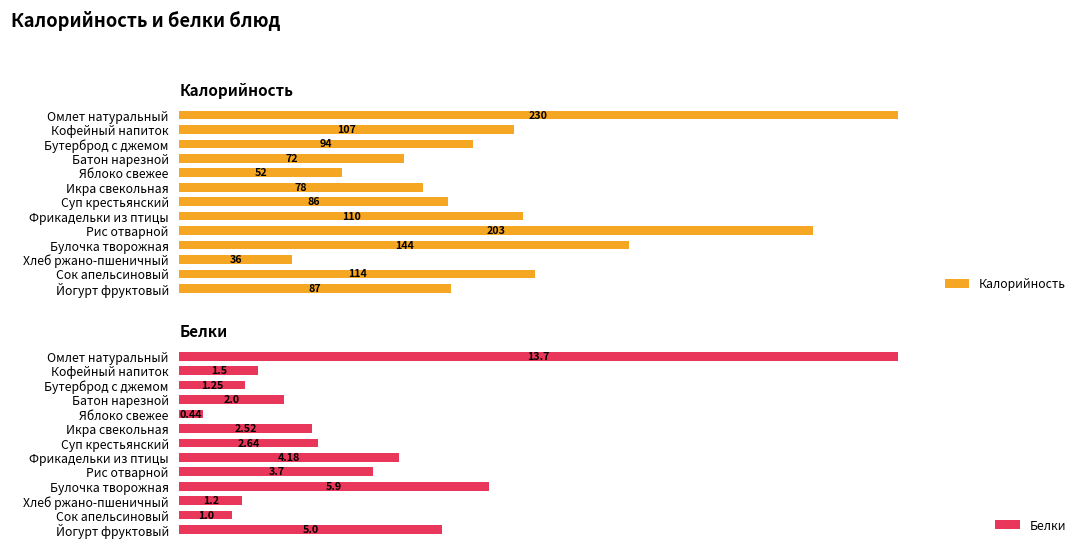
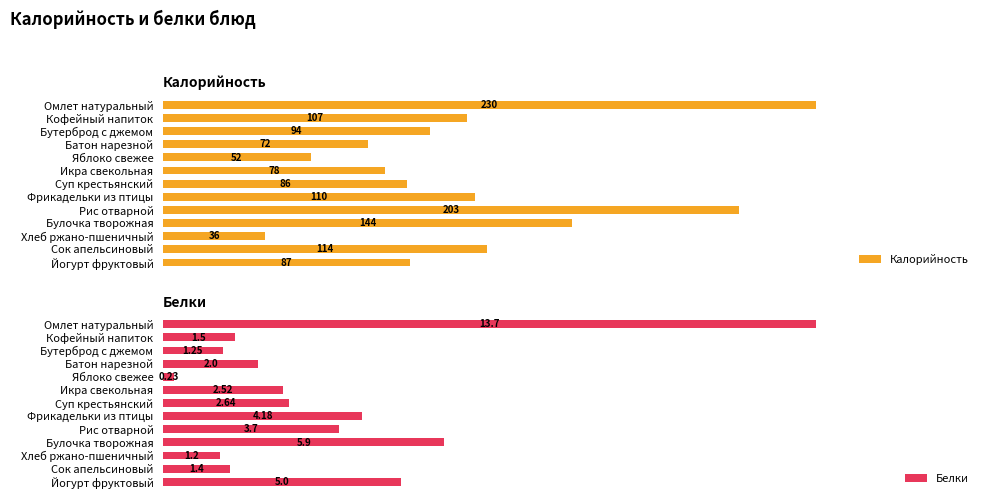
Белки, Яблоко свежее: 0.44 -> 0.23
Белки, Сок апельсиновый: 1.0 -> 1.4
